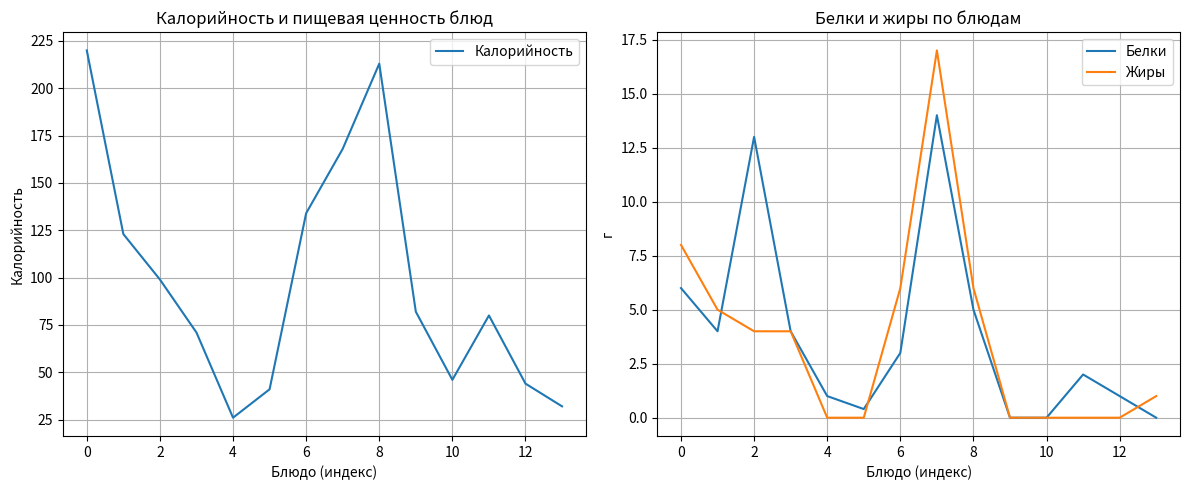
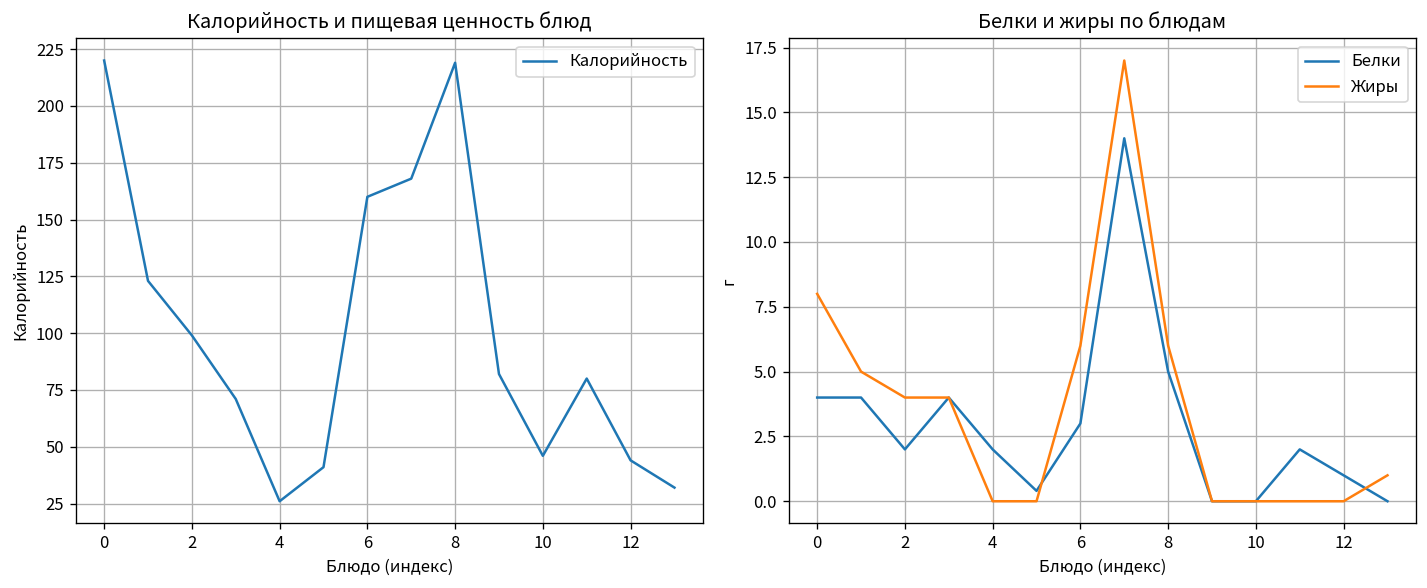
Калорийность и пищевая ценность блюд, 6: 134 -> 160
Калорийность и пищевая ценность блюд, 8: 213 -> 219
Белки и жиры по блюдам, Белки, 0: 6 -> 4
Белки и жиры по блюдам, Белки, 2: 13 -> 2
Белки и жиры по блюдам, Белки, 4: 1 -> 2
